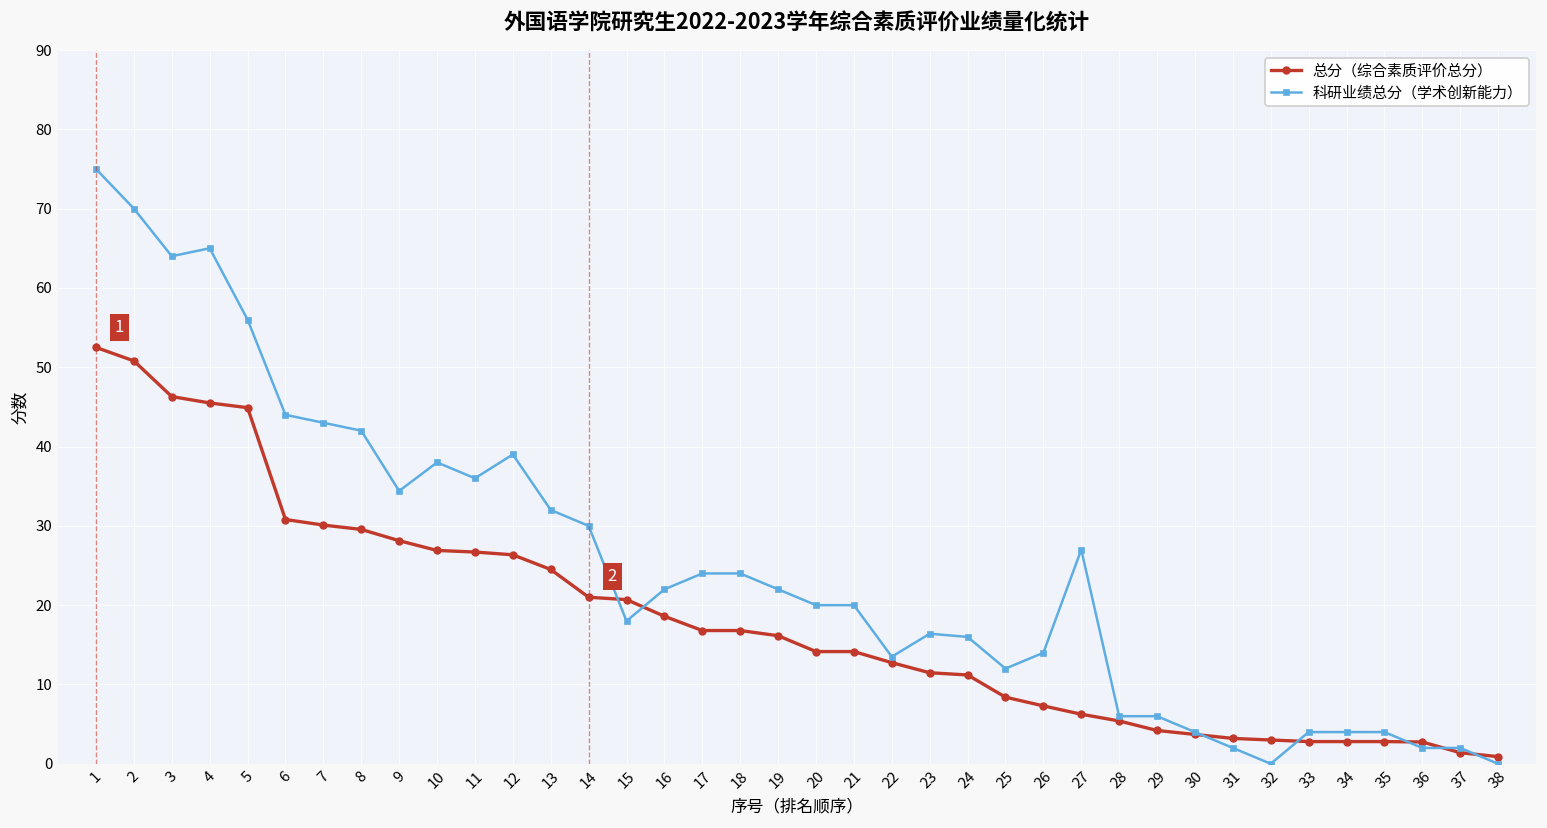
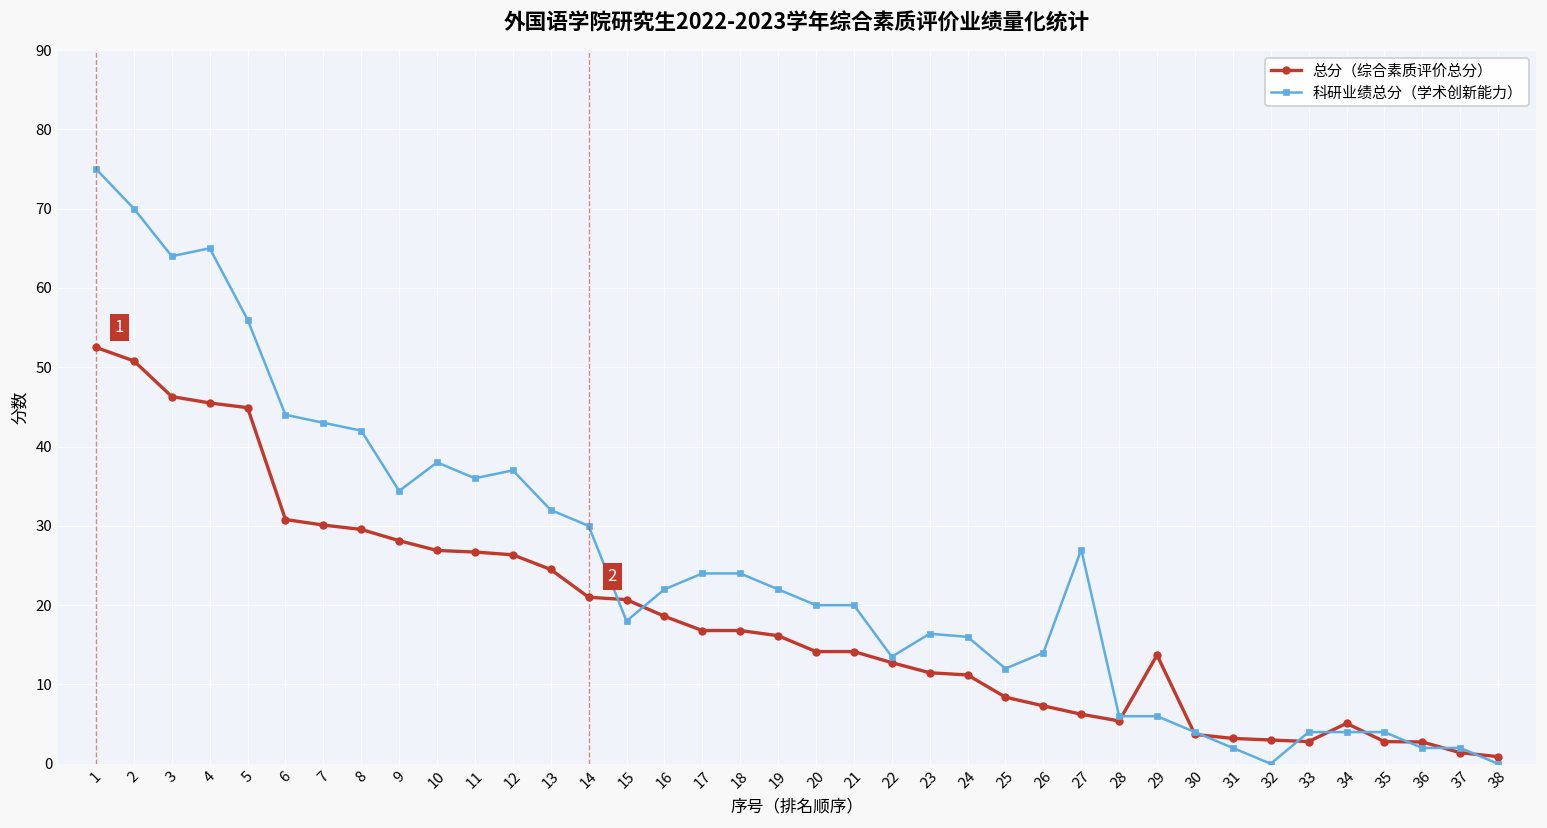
科研业绩总分（学术创新能力）, 12: 39 -> 37
总分（综合素质评价总分）, 29: 4 -> 14
总分（综合素质评价总分）, 34: 3 -> 5
